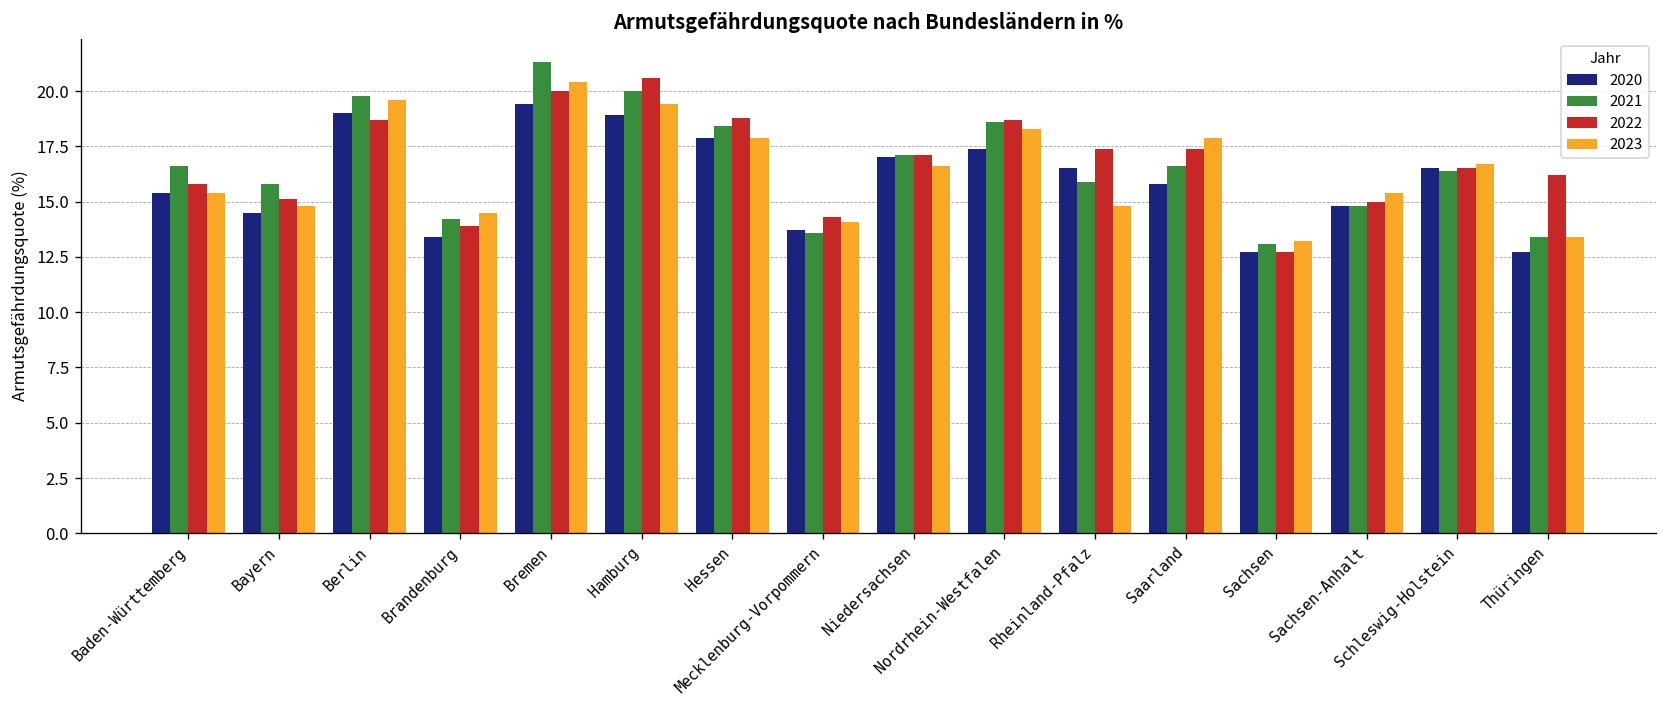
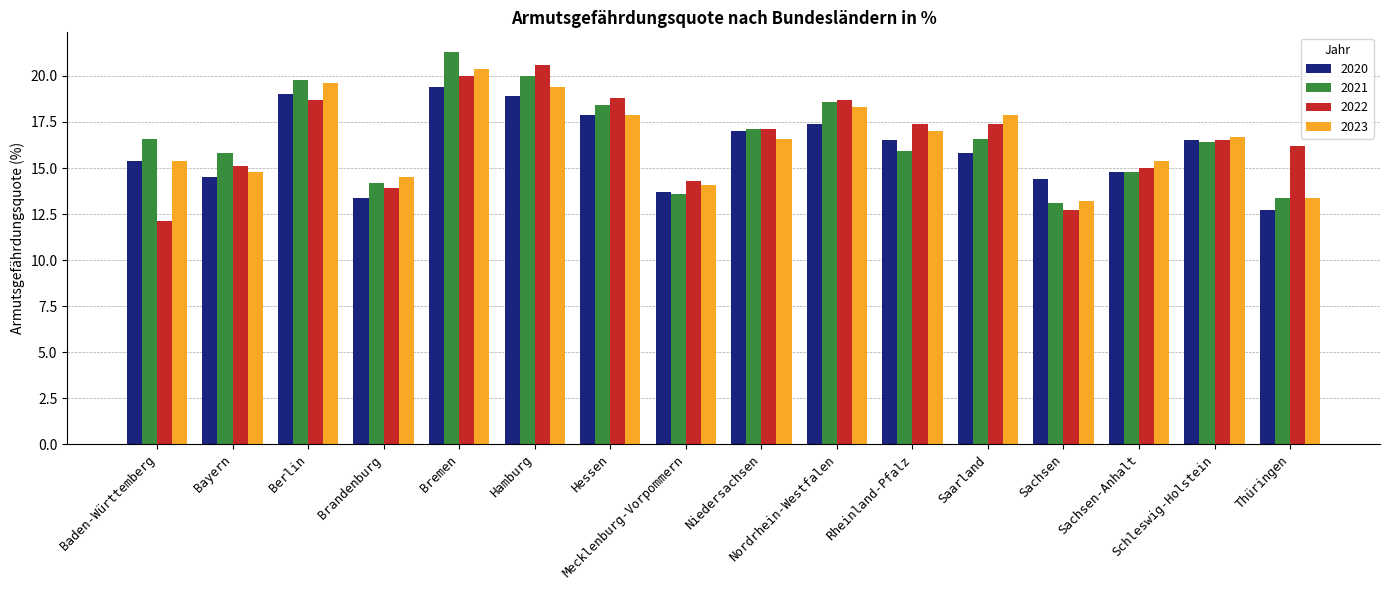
2022, Baden-Württemberg: 15.8 -> 12.1
2023, Rheinland-Pfalz: 14.8 -> 17.0
2020, Sachsen: 12.7 -> 14.4
